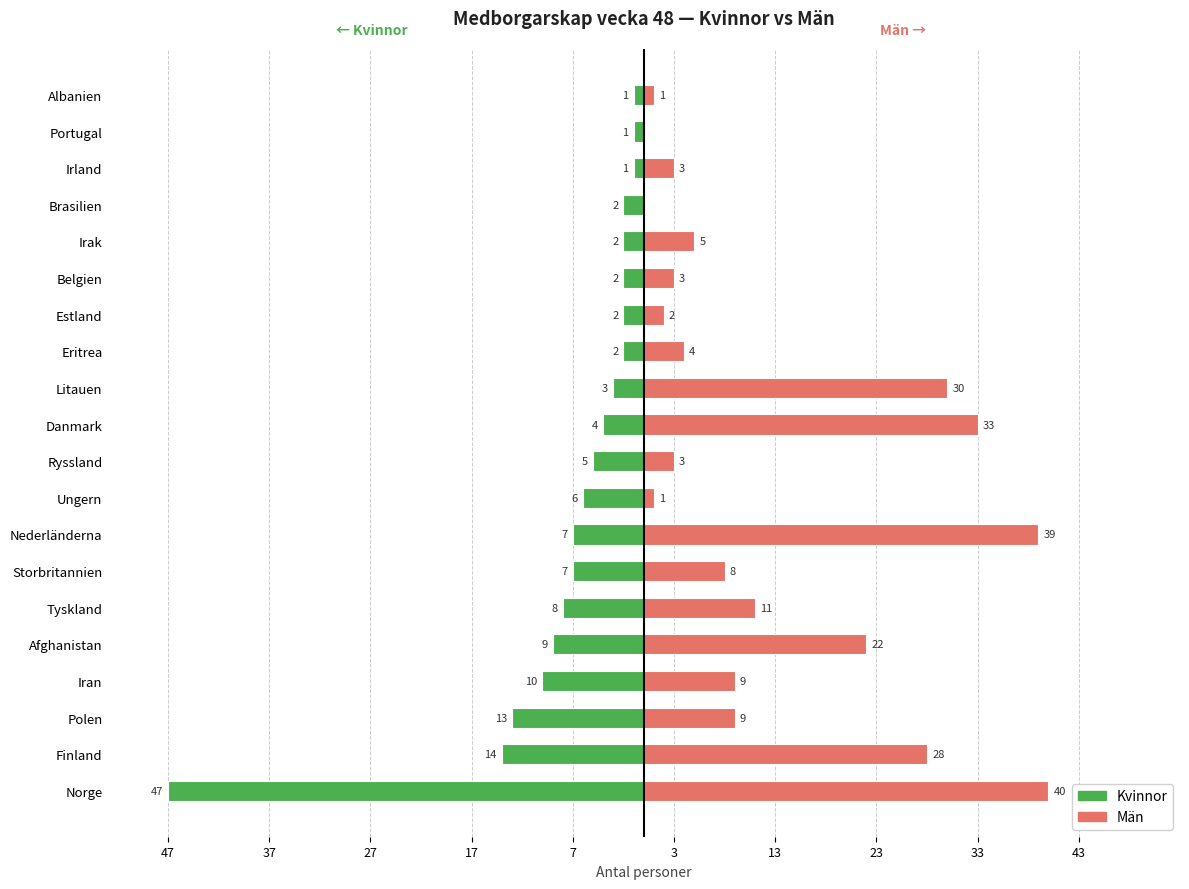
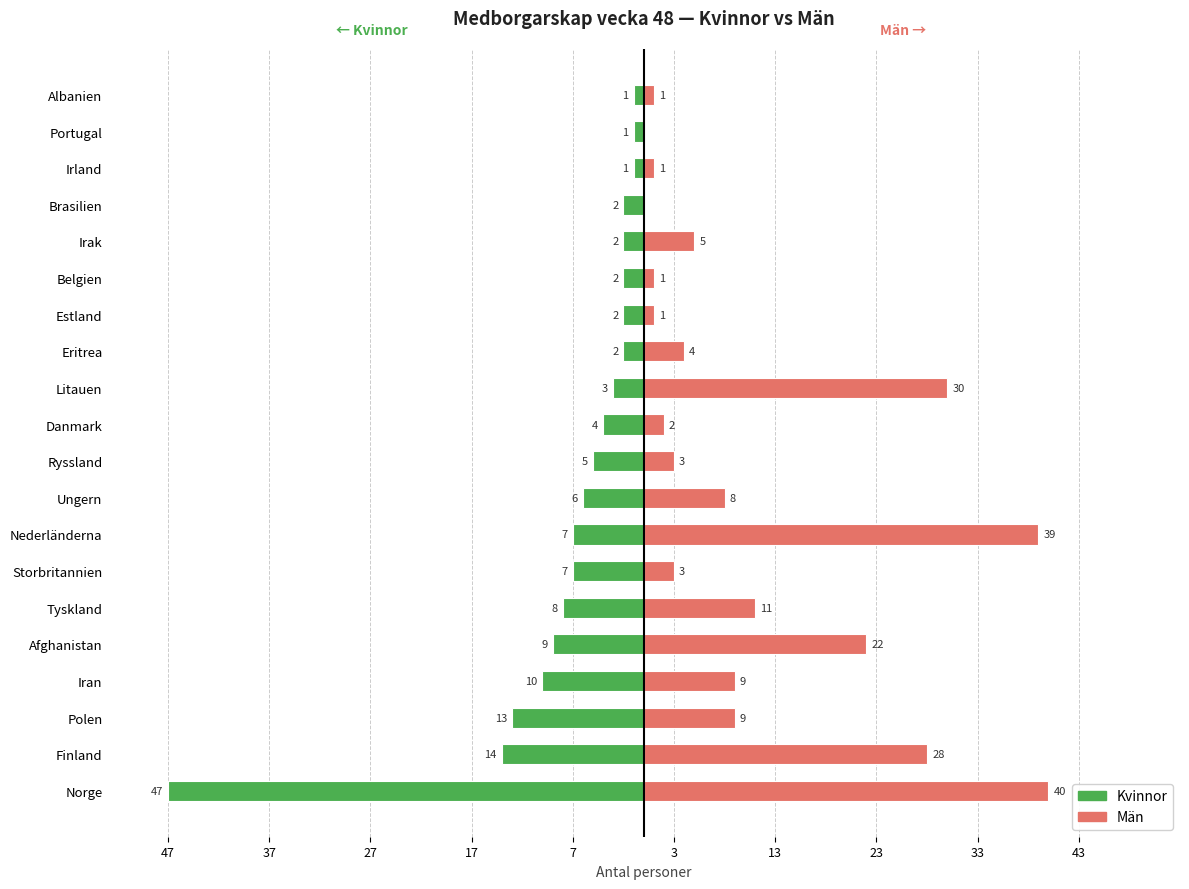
Män, Irland: 3 -> 1
Män, Belgien: 3 -> 1
Män, Estland: 2 -> 1
Män, Danmark: 33 -> 2
Män, Ungern: 1 -> 8
Män, Storbritannien: 8 -> 3
